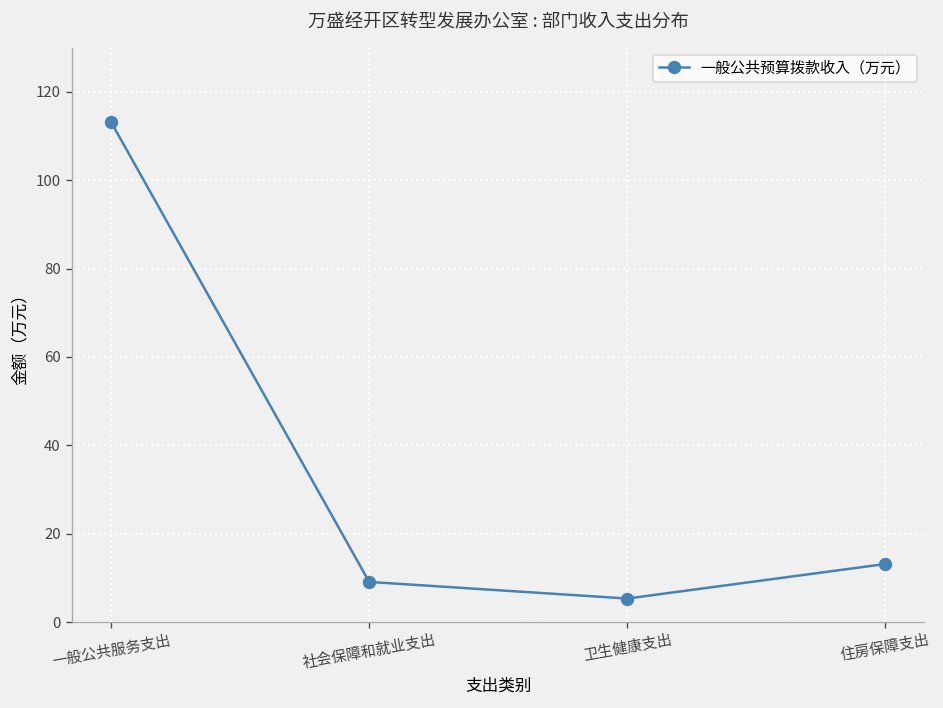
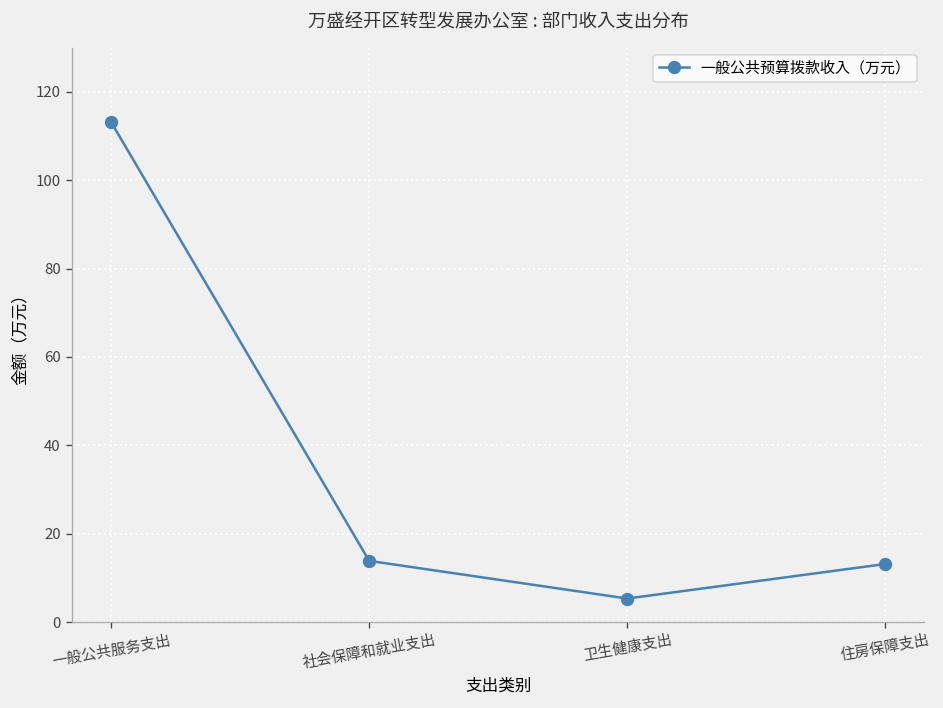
社会保障和就业支出: 9 -> 14
